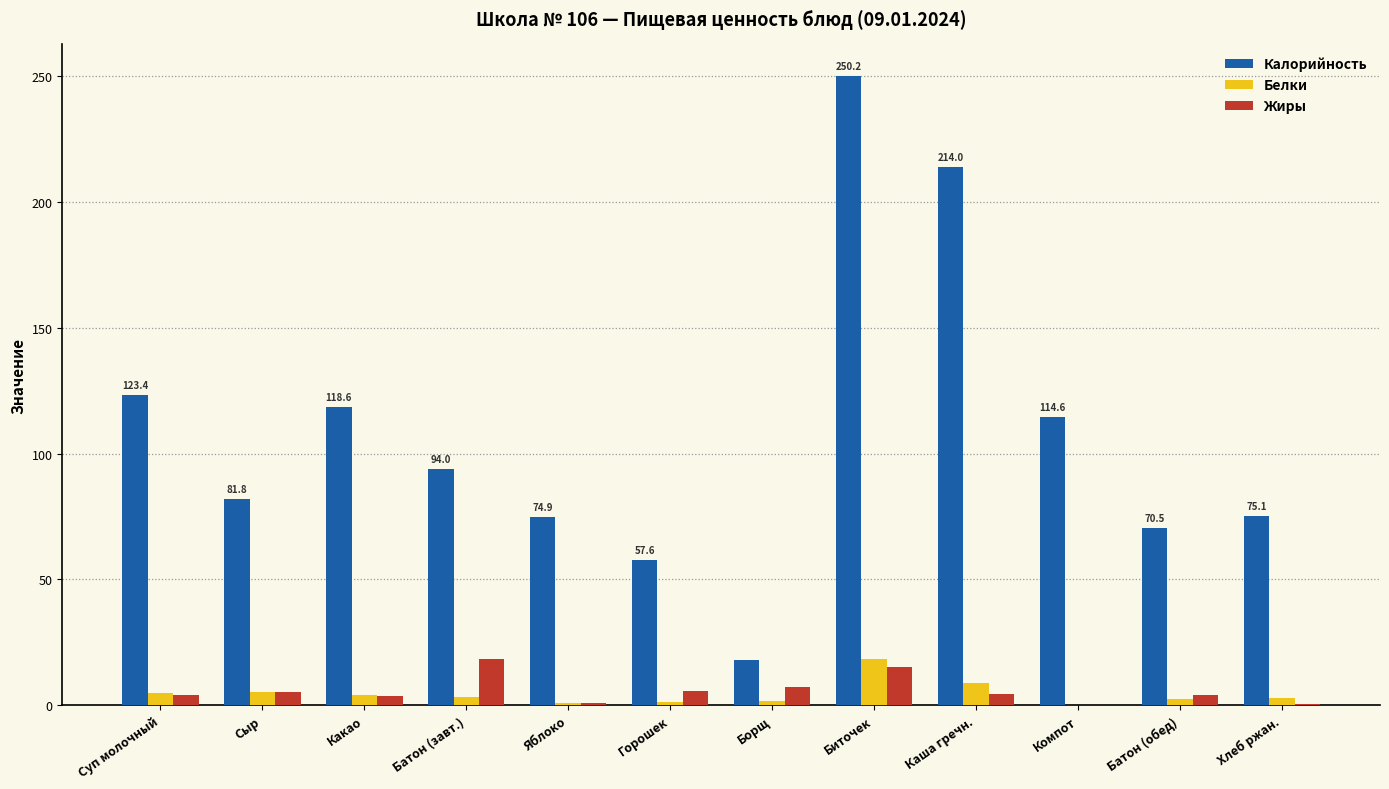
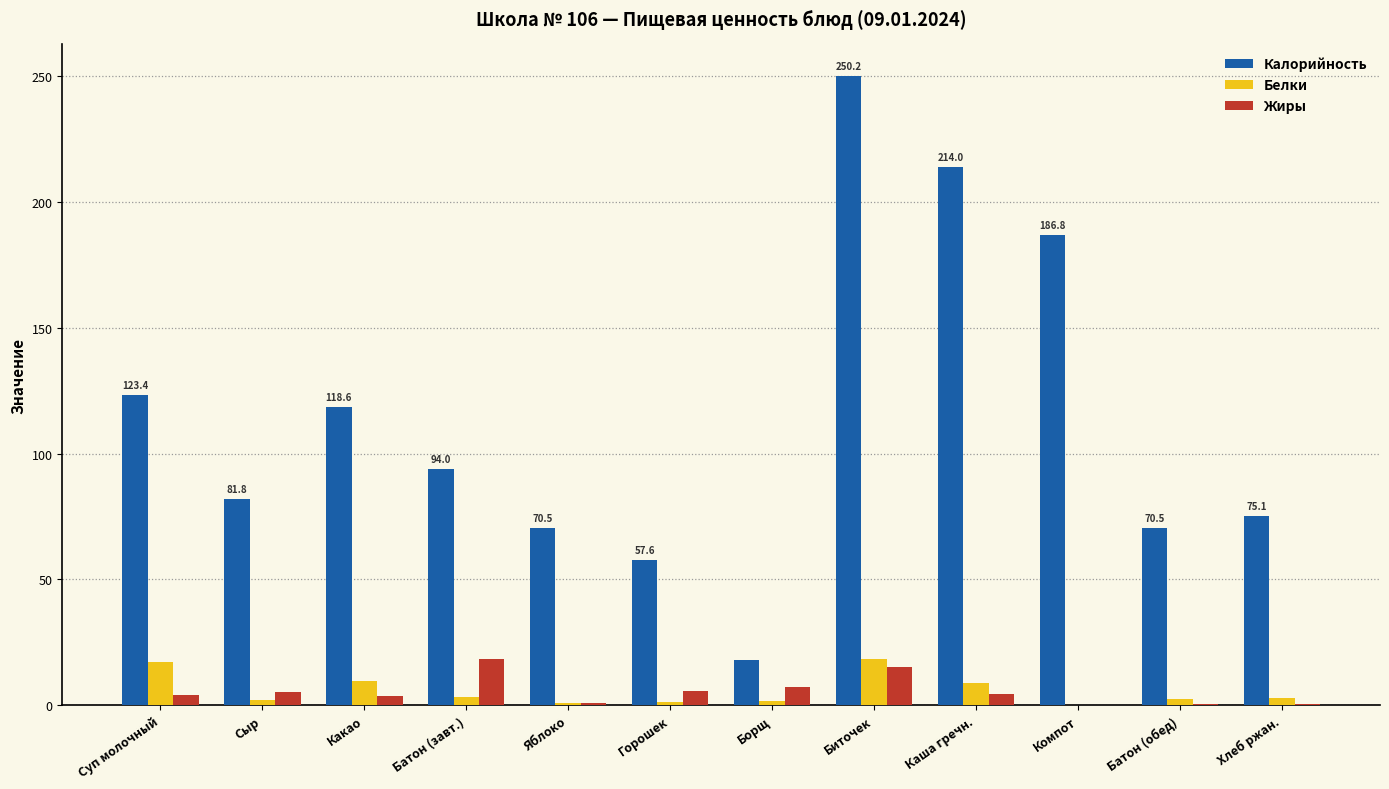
Белки, Суп молочный: 5 -> 17
Белки, Сыр: 5 -> 2
Белки, Какао: 4 -> 10
Калорийность, Яблоко: 74.9 -> 70.5
Калорийность, Компот: 114.6 -> 186.8
Жиры, Батон (обед): 4 -> 0
